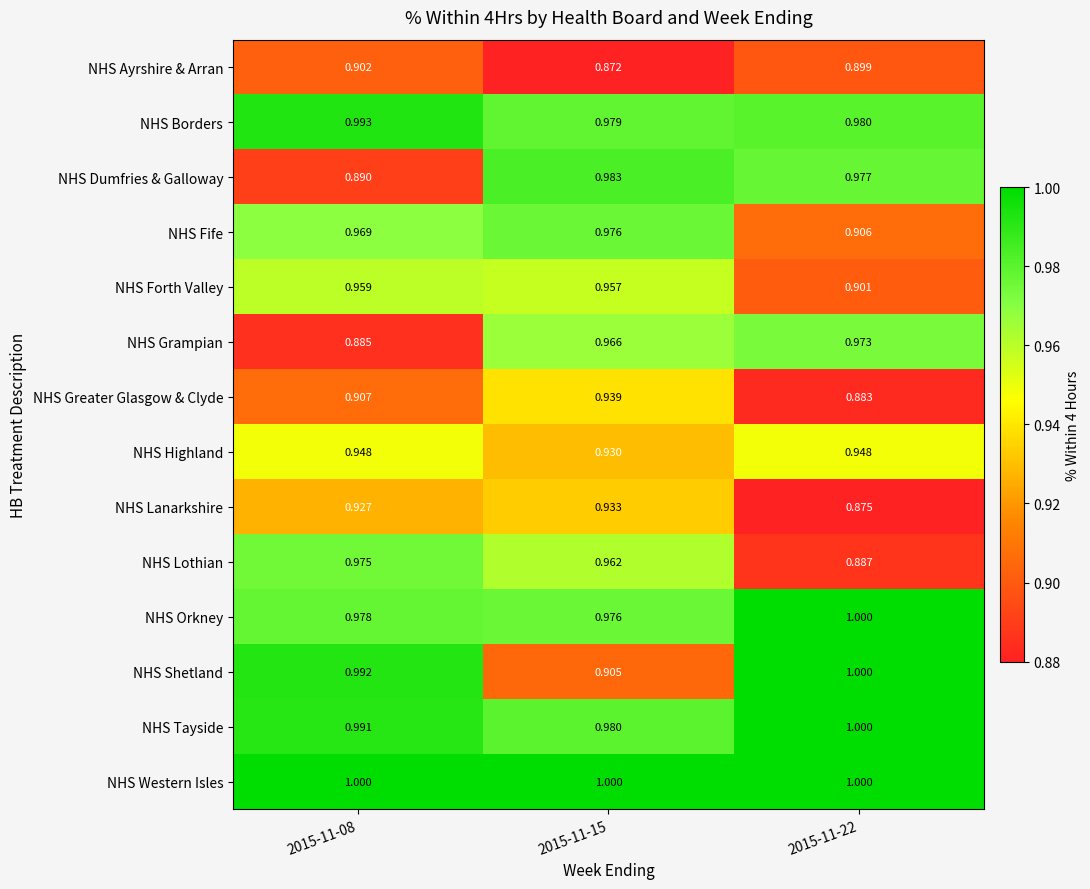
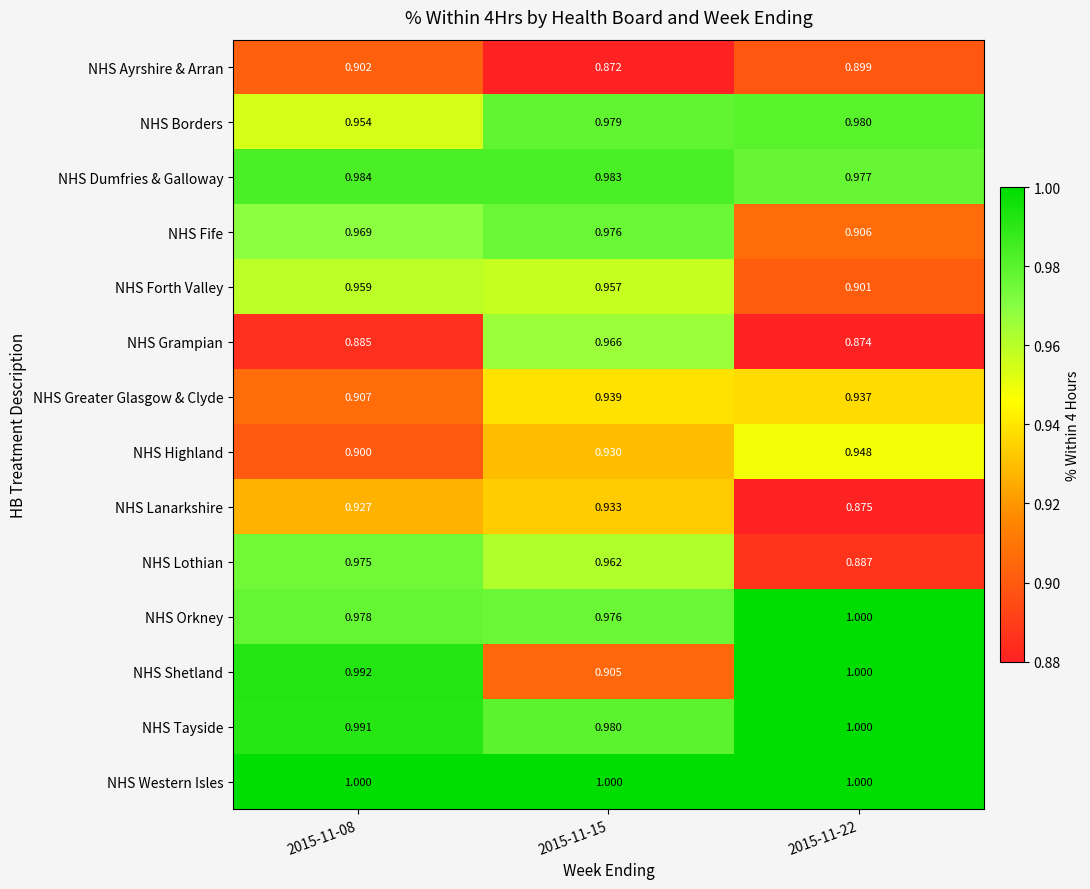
NHS Borders, 2015-11-08: 0.993 -> 0.954
NHS Dumfries & Galloway, 2015-11-08: 0.890 -> 0.984
NHS Grampian, 2015-11-22: 0.973 -> 0.874
NHS Greater Glasgow & Clyde, 2015-11-22: 0.883 -> 0.937
NHS Highland, 2015-11-08: 0.948 -> 0.900
